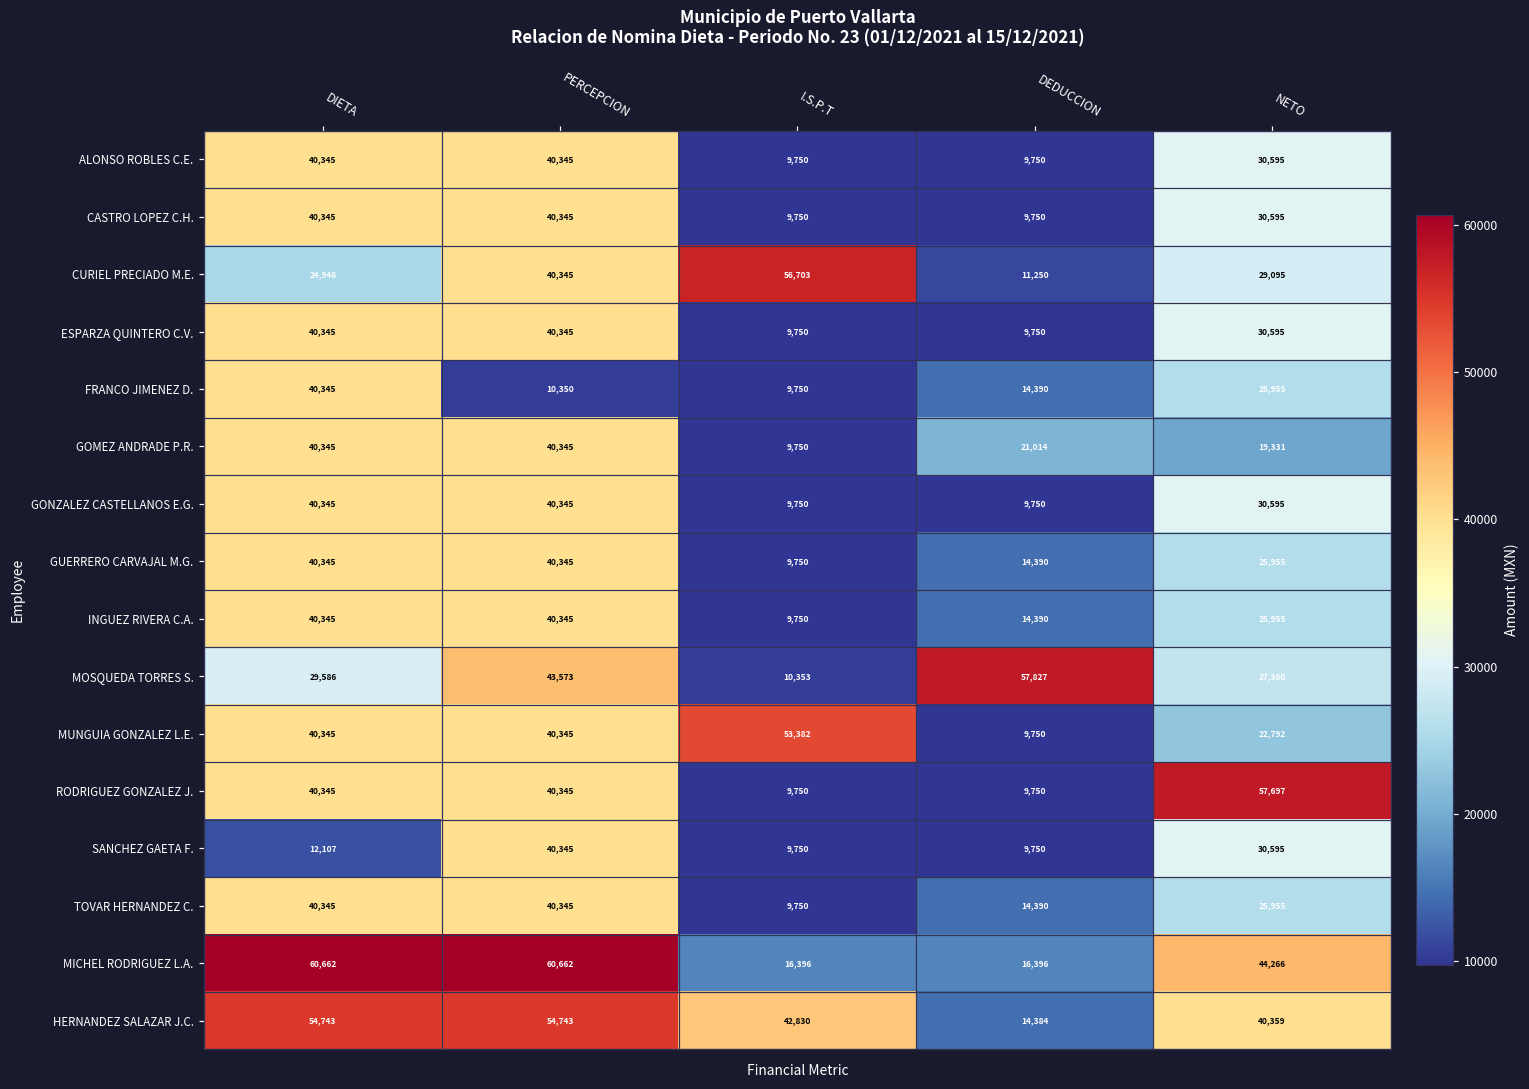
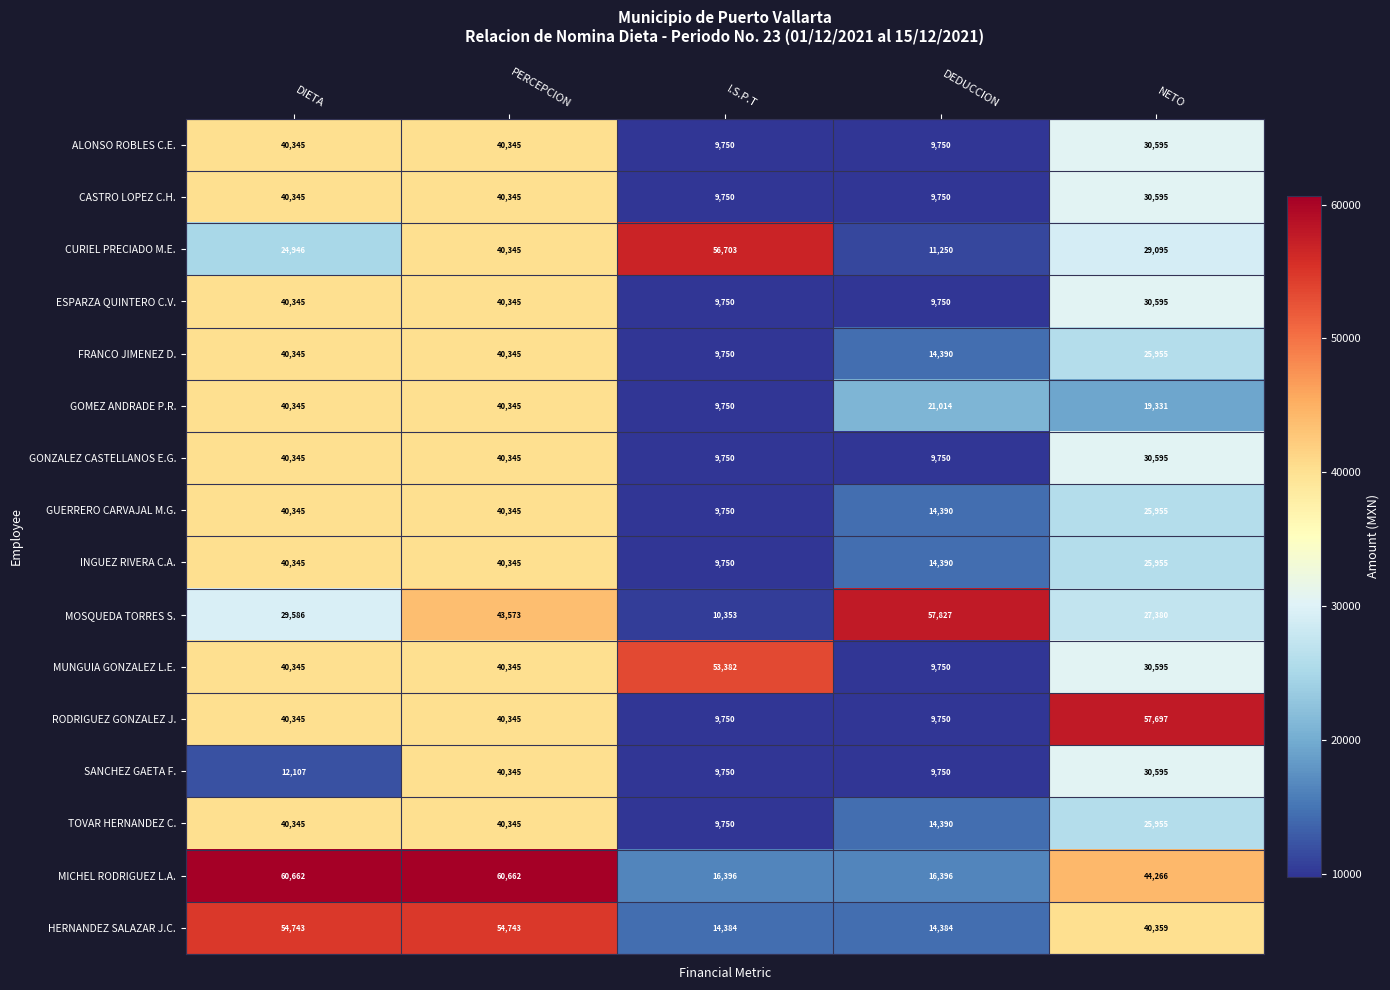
FRANCO JIMENEZ D., PERCEPCION: 10,350 -> 40,345
MUNGUIA GONZALEZ L.E., NETO: 22,792 -> 30,595
HERNANDEZ SALAZAR J.C., I.S.P.T: 42,830 -> 14,384
